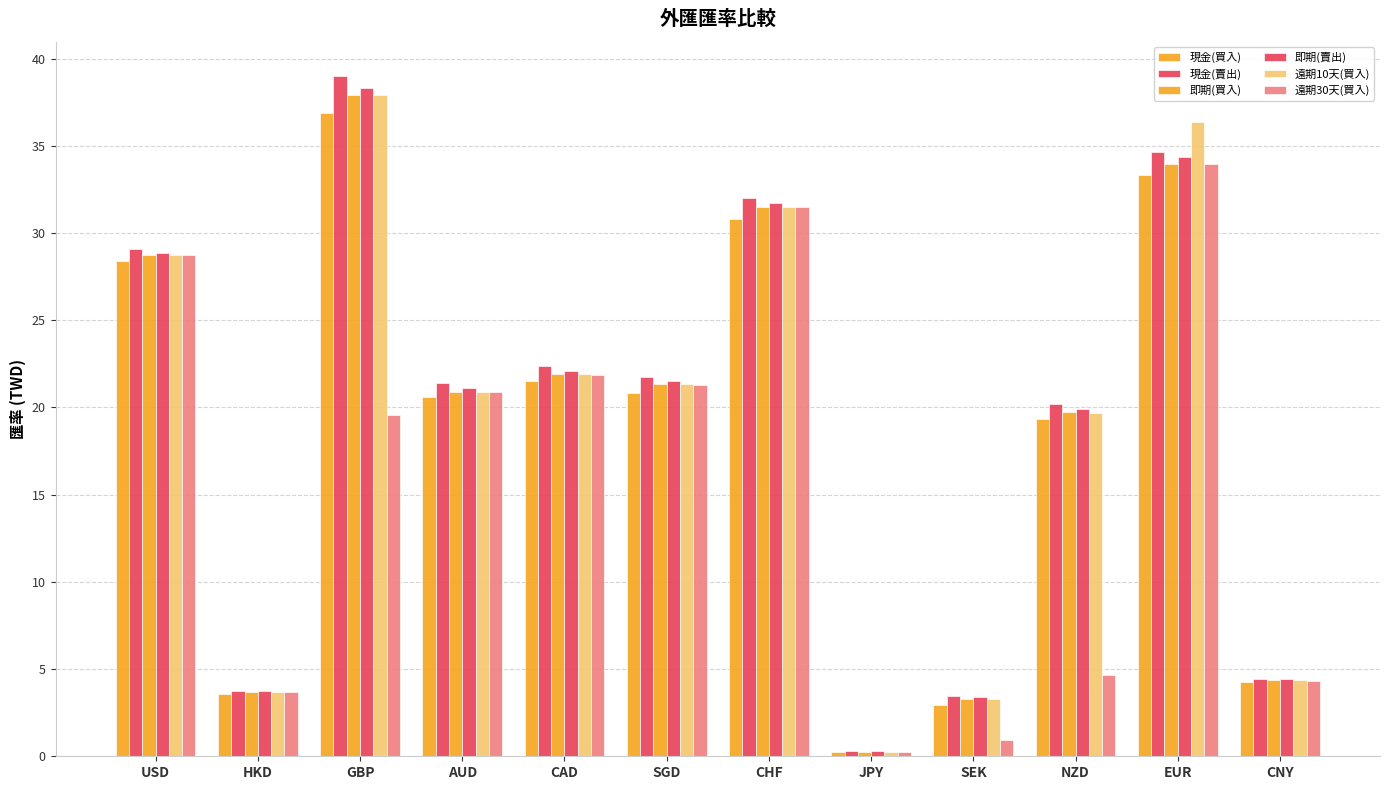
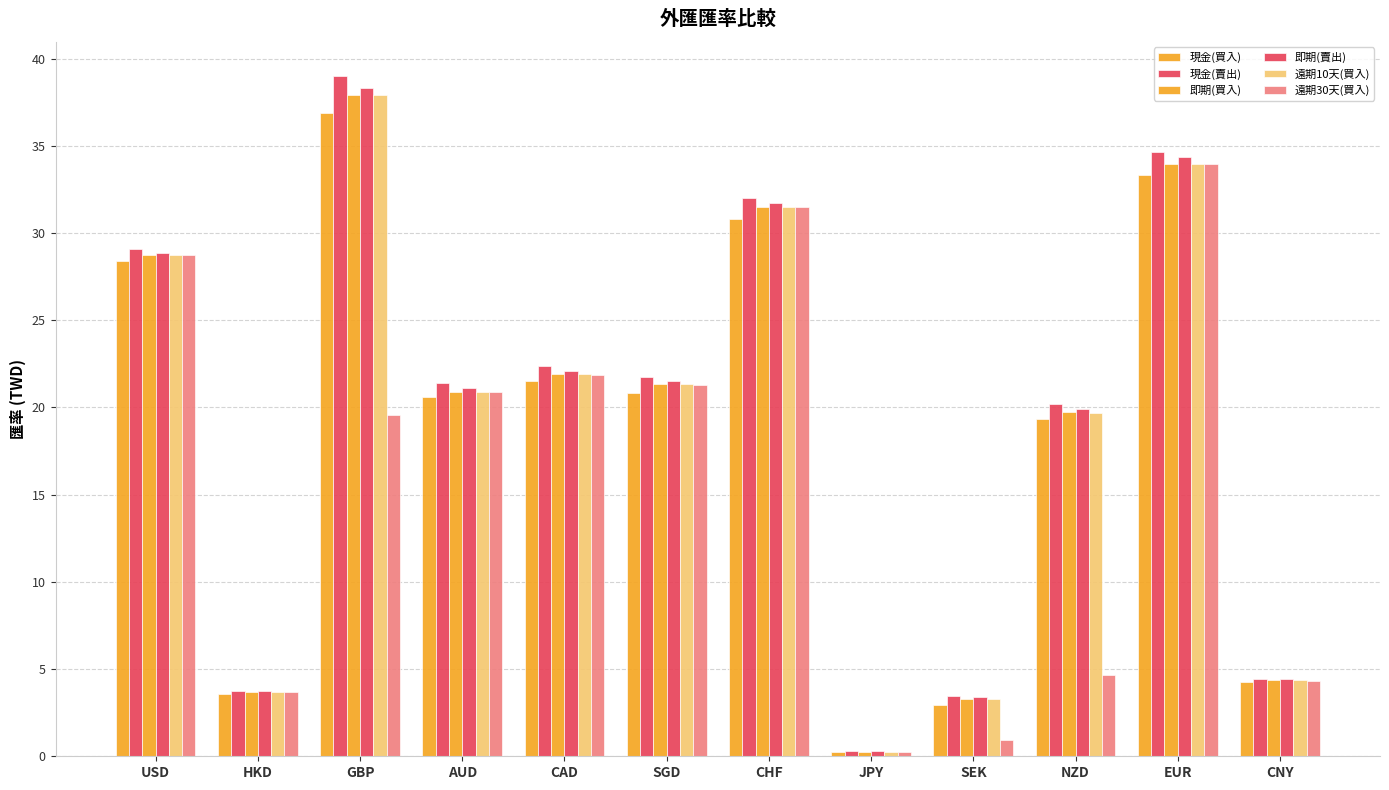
遠期10天(買入), EUR: 36.3 -> 33.9
